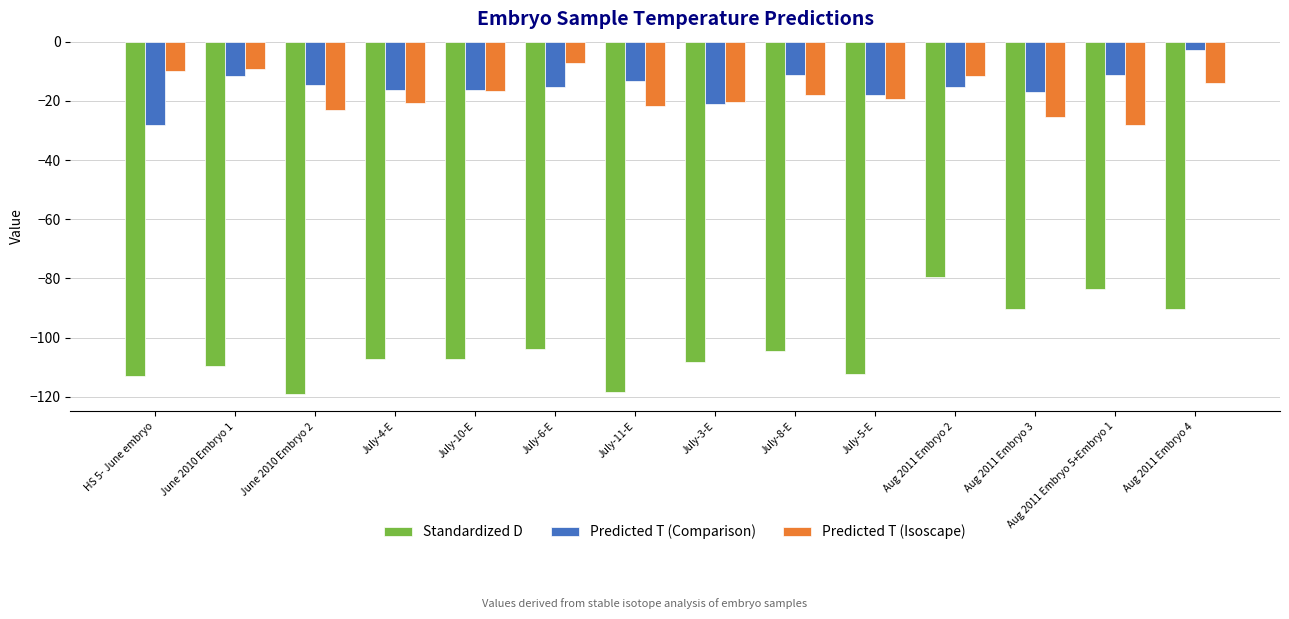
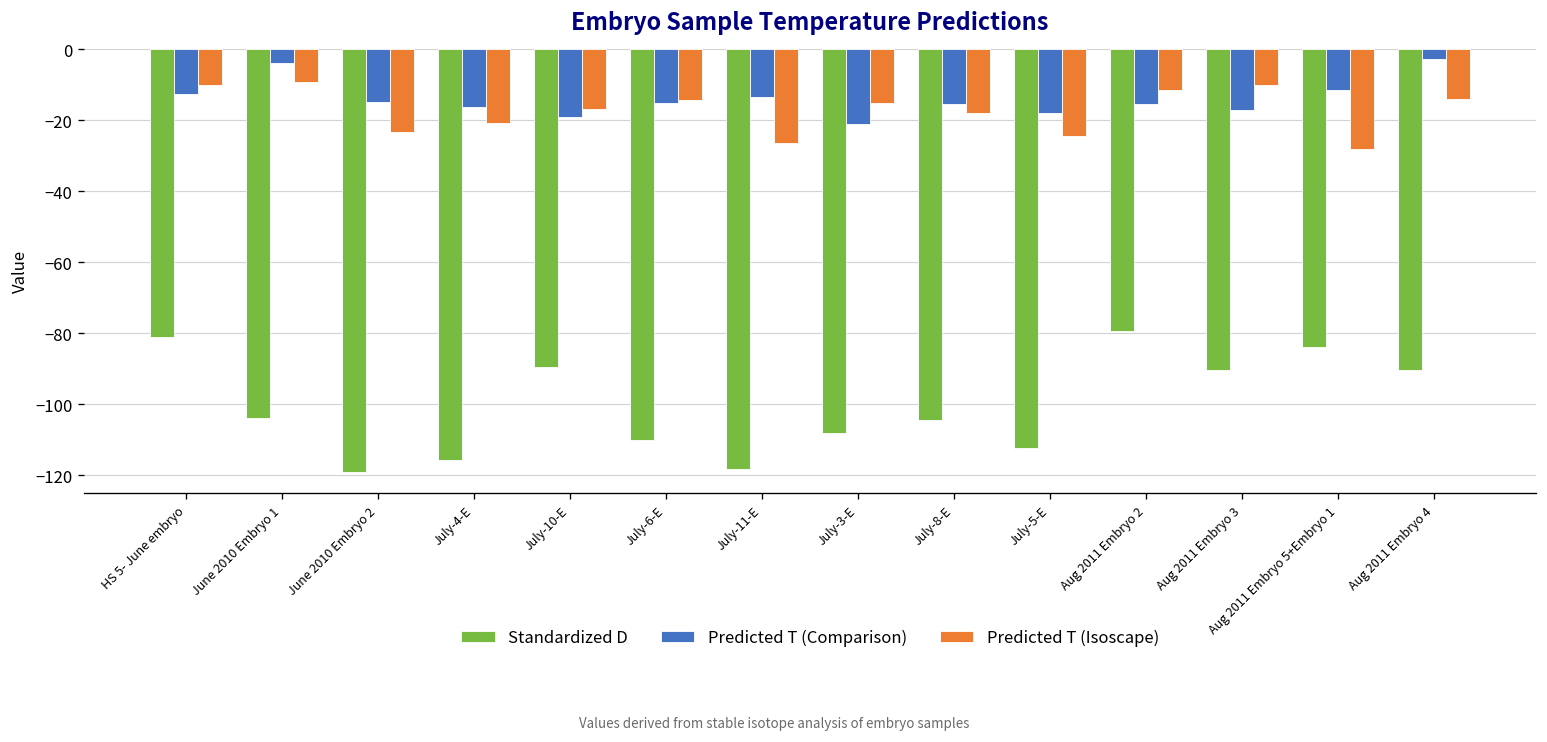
Standardized D, HS 5- June embryo: -113 -> -81
Predicted T (Comparison), HS 5- June embryo: -28 -> -13
Standardized D, June 2010 Embryo 1: -110 -> -104
Predicted T (Comparison), June 2010 Embryo 1: -12 -> -4
Standardized D, July-4-E: -107 -> -116
Standardized D, July-10-E: -107 -> -90
Predicted T (Comparison), July-10-E: -16 -> -19
Standardized D, July-6-E: -104 -> -110
Predicted T (Isoscape), July-6-E: -7 -> -14
Predicted T (Isoscape), July-11-E: -22 -> -26
Predicted T (Isoscape), July-3-E: -21 -> -15
Predicted T (Comparison), July-8-E: -11 -> -15
Predicted T (Isoscape), July-5-E: -19 -> -24
Predicted T (Isoscape), Aug 2011 Embryo 3: -26 -> -10
